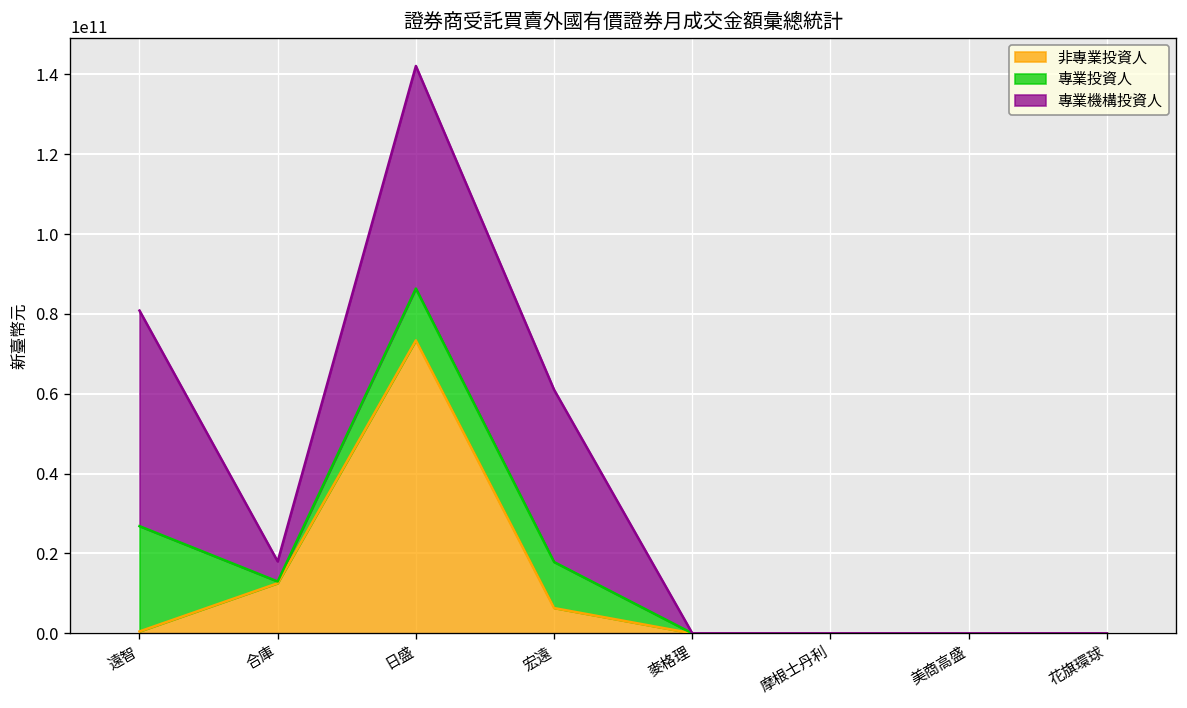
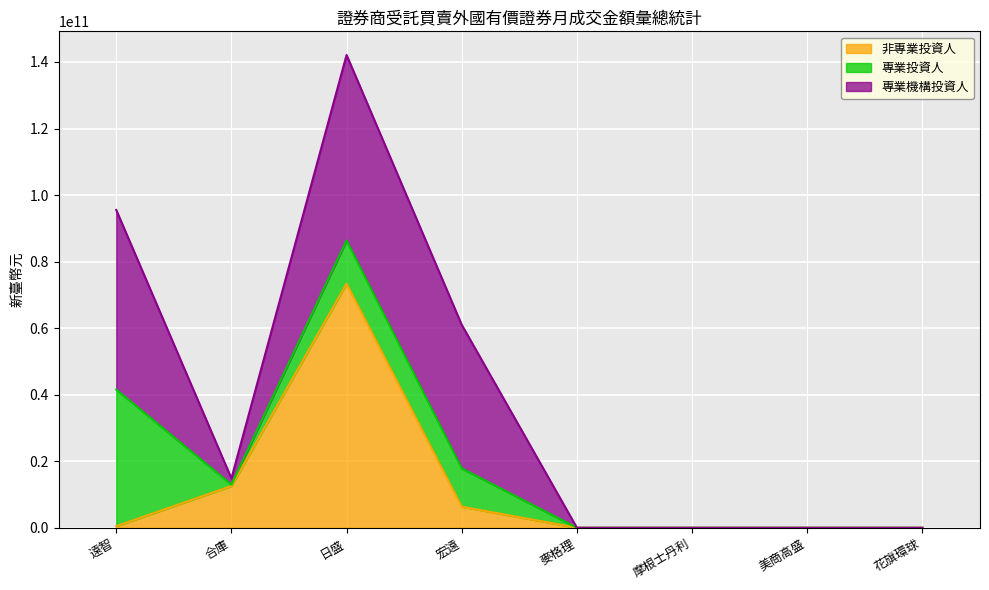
專業投資人, 遠智: 26000000000 -> 41000000000
專業機構投資人, 合庫: 5000000000 -> 2000000000
